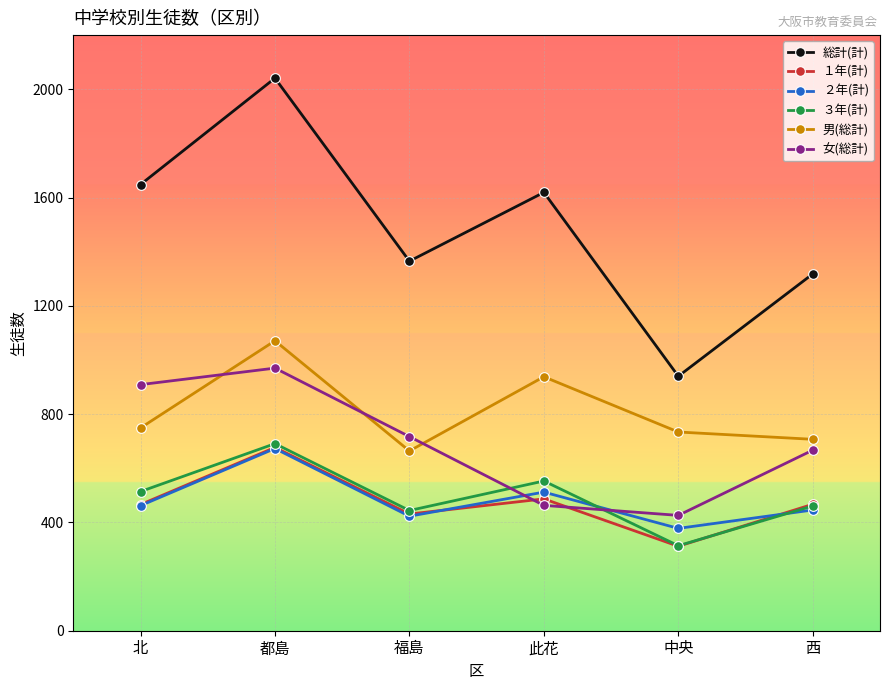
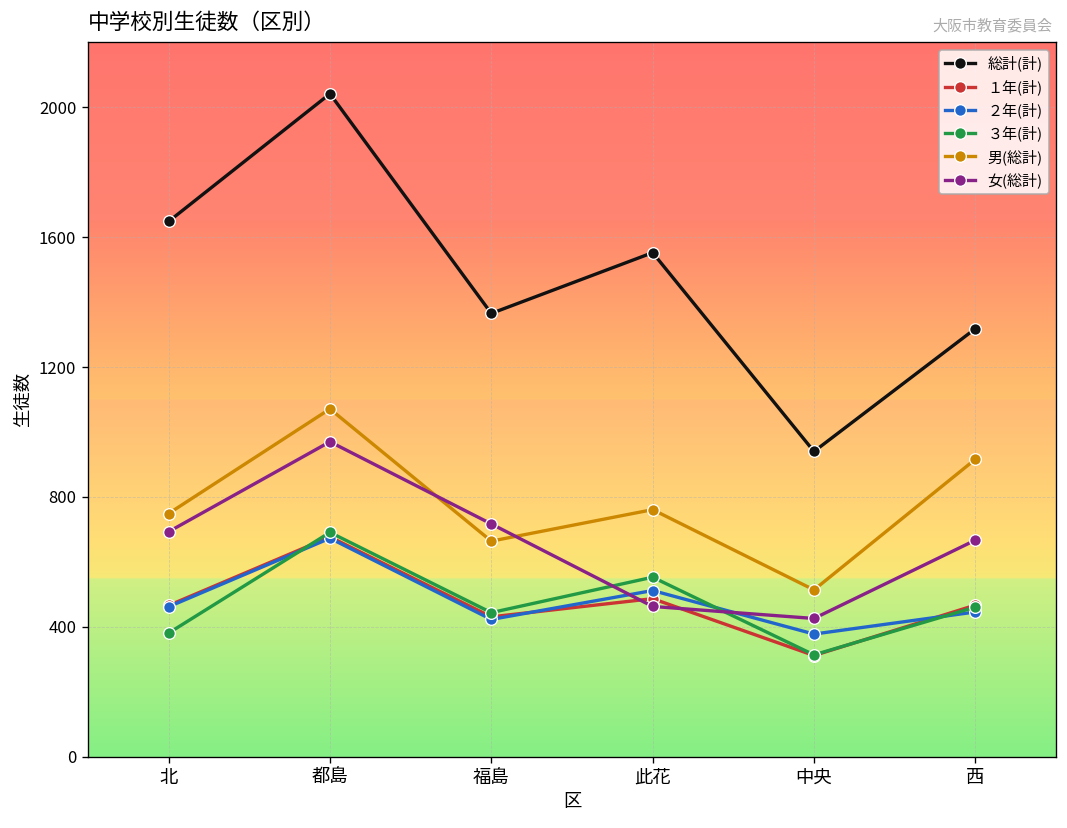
３年(計), 北: 510 -> 380
女(総計), 北: 910 -> 690
総計(計), 此花: 1620 -> 1550
男(総計), 此花: 940 -> 760
男(総計), 中央: 730 -> 510
男(総計), 西: 710 -> 920
